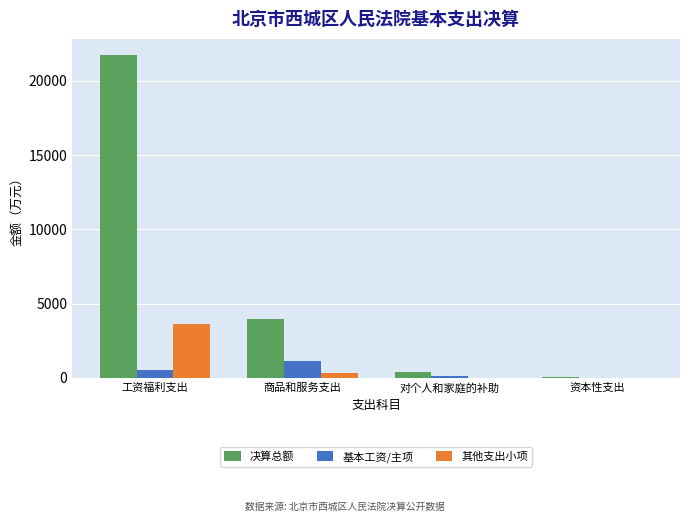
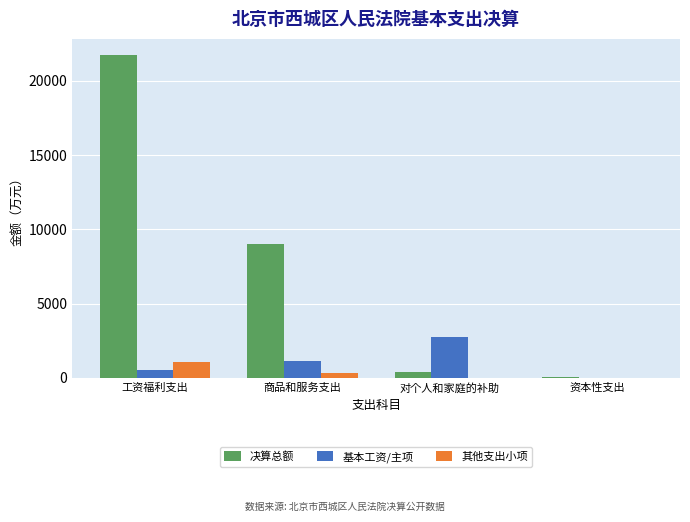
其他支出小项, 工资福利支出: 3600 -> 1000
决算总额, 商品和服务支出: 4000 -> 9000
基本工资/主项, 对个人和家庭的补助: 100 -> 2800
